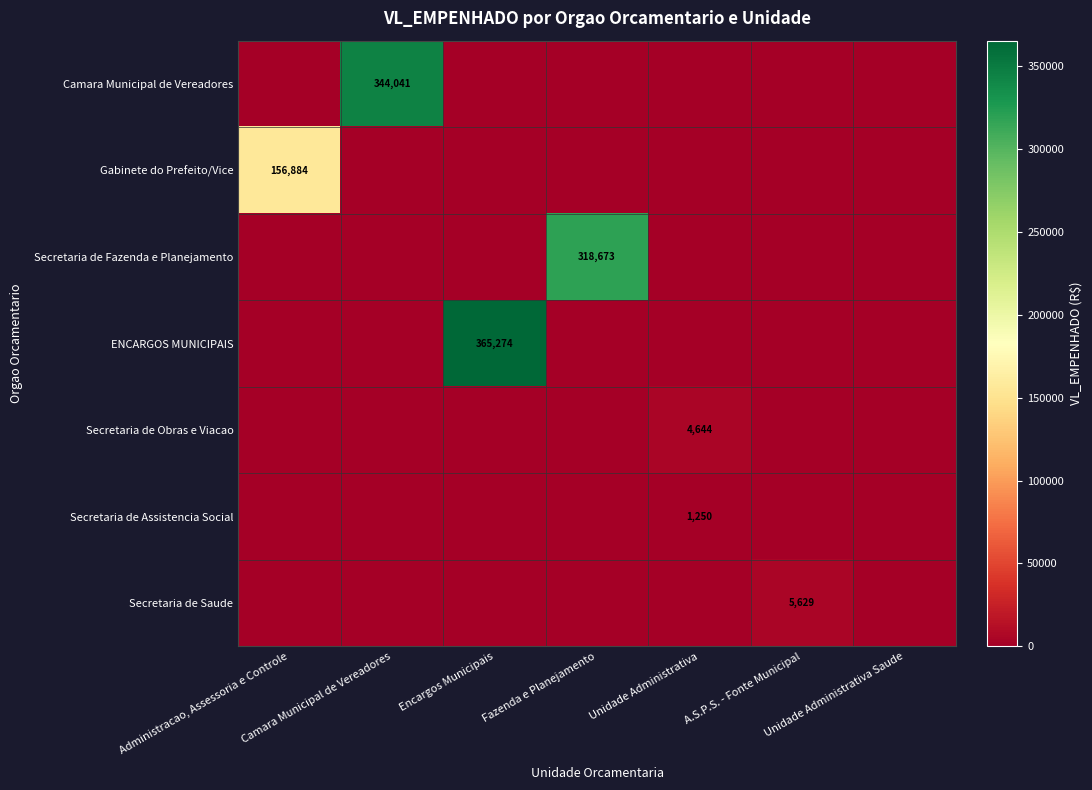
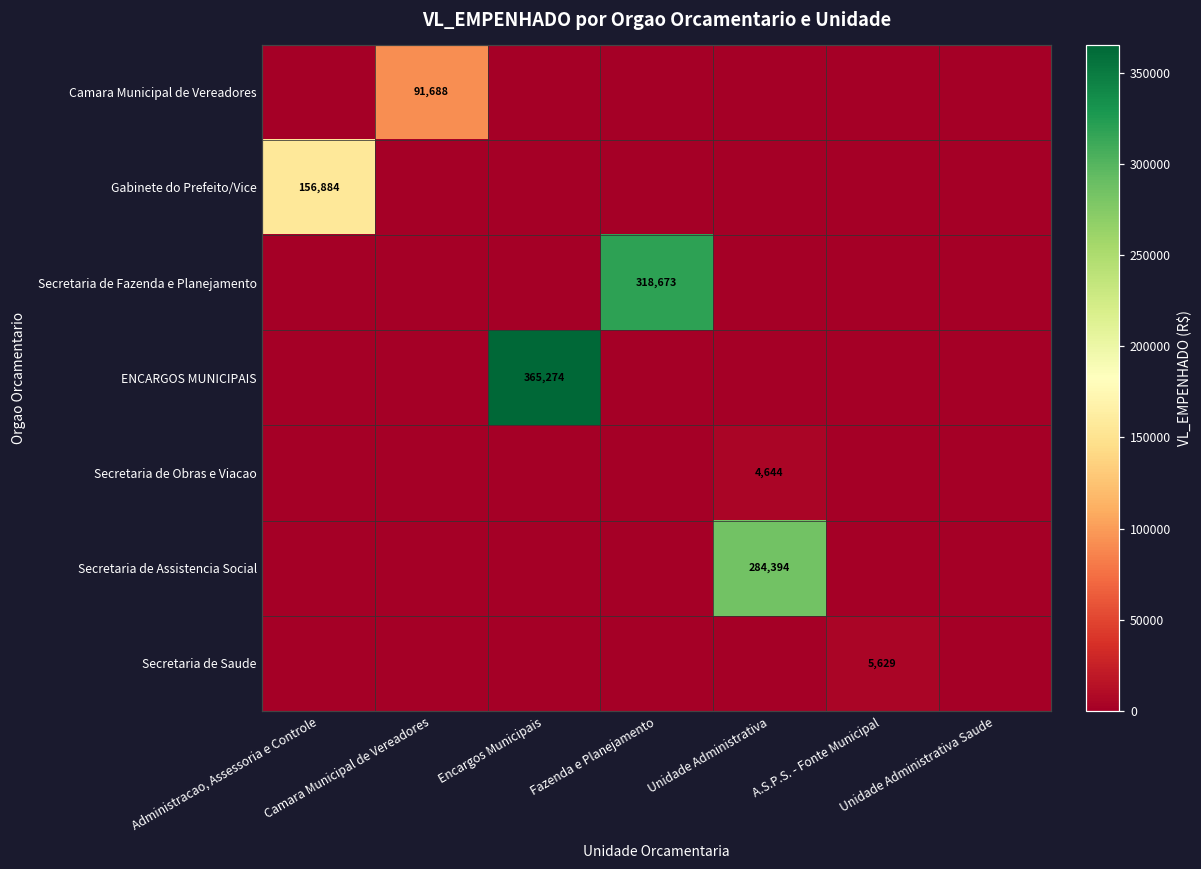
Camara Municipal de Vereadores, Camara Municipal de Vereadores: 344,041 -> 91,688
Secretaria de Assistencia Social, Unidade Administrativa: 1,250 -> 284,394
